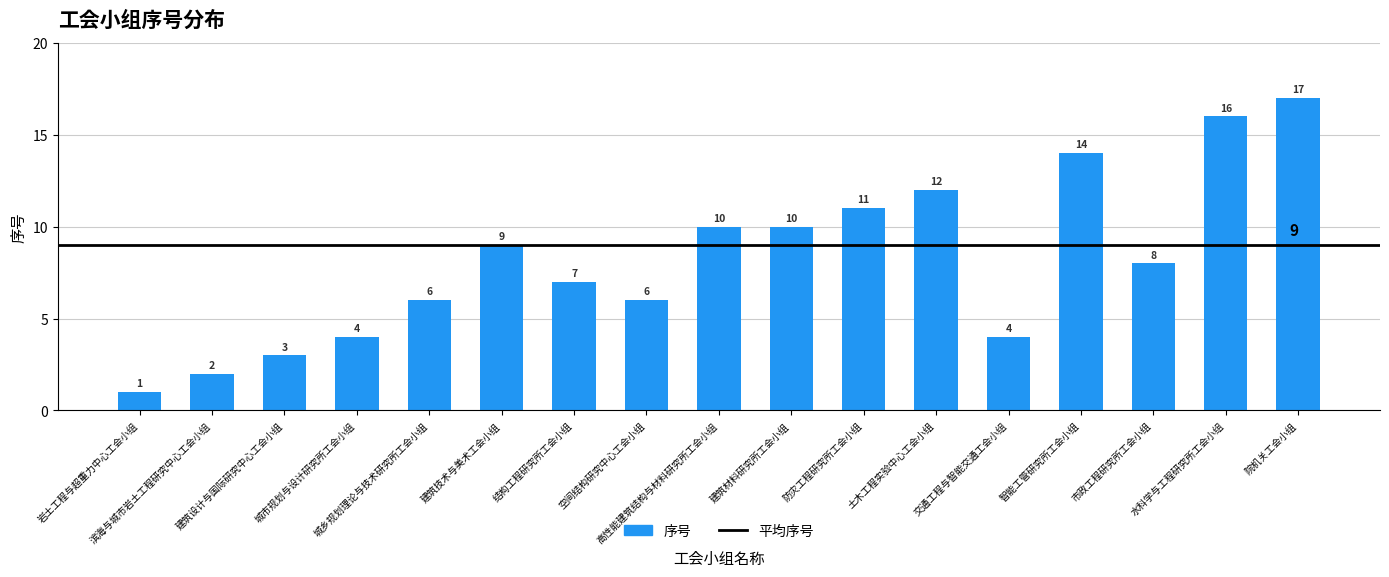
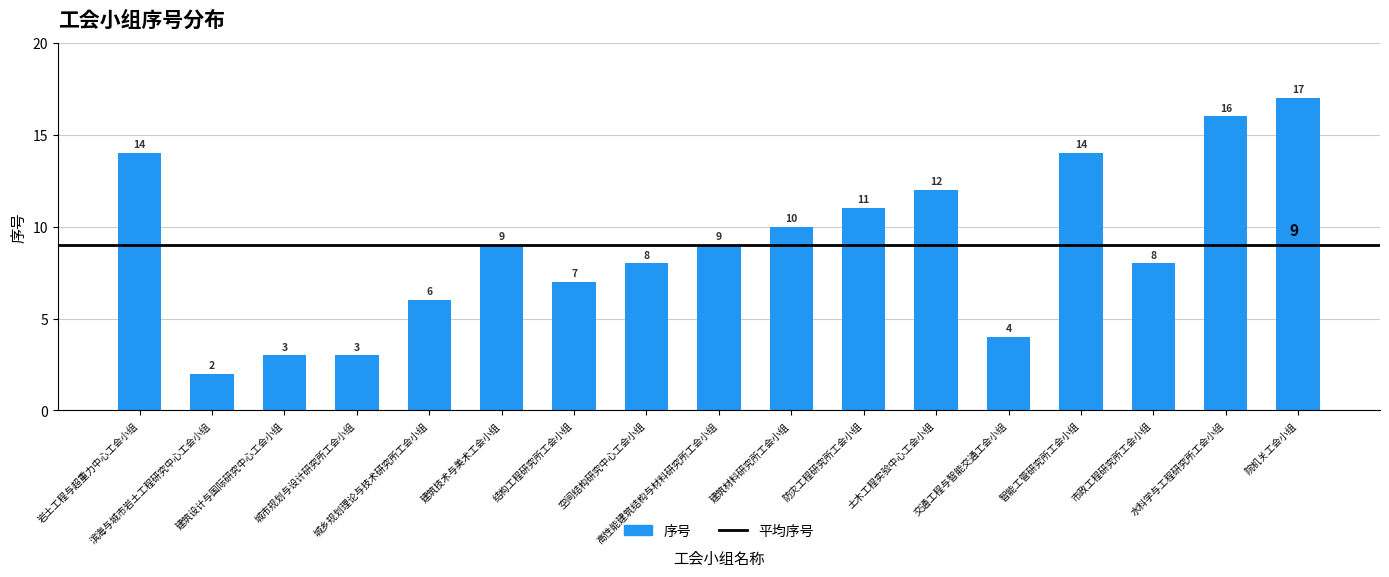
岩土工程与超重力中心工会小组: 1 -> 14
城市规划与设计研究所工会小组: 4 -> 3
空间结构研究中心工会小组: 6 -> 8
高性能建筑结构与材料研究所工会小组: 10 -> 9
